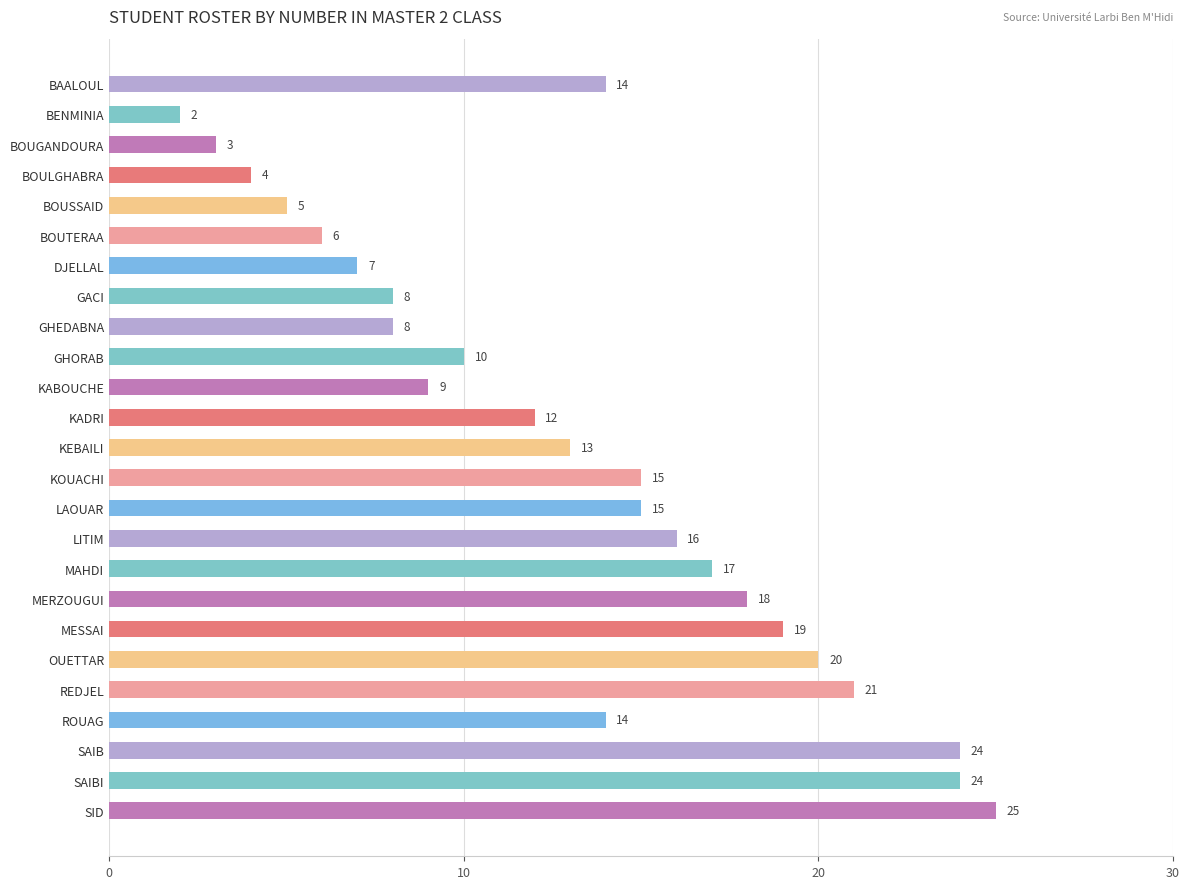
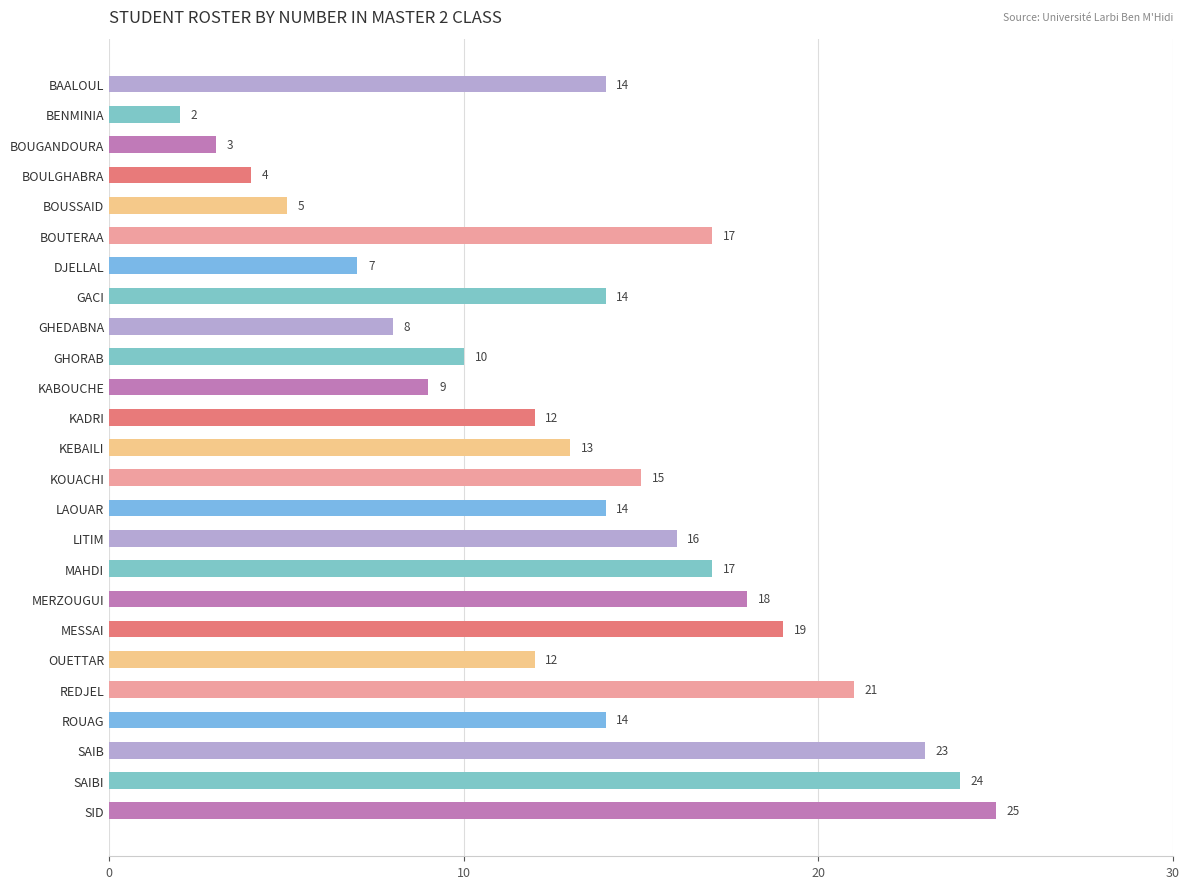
BOUTERAA: 6 -> 17
GACI: 8 -> 14
LAOUAR: 15 -> 14
OUETTAR: 20 -> 12
SAIB: 24 -> 23
